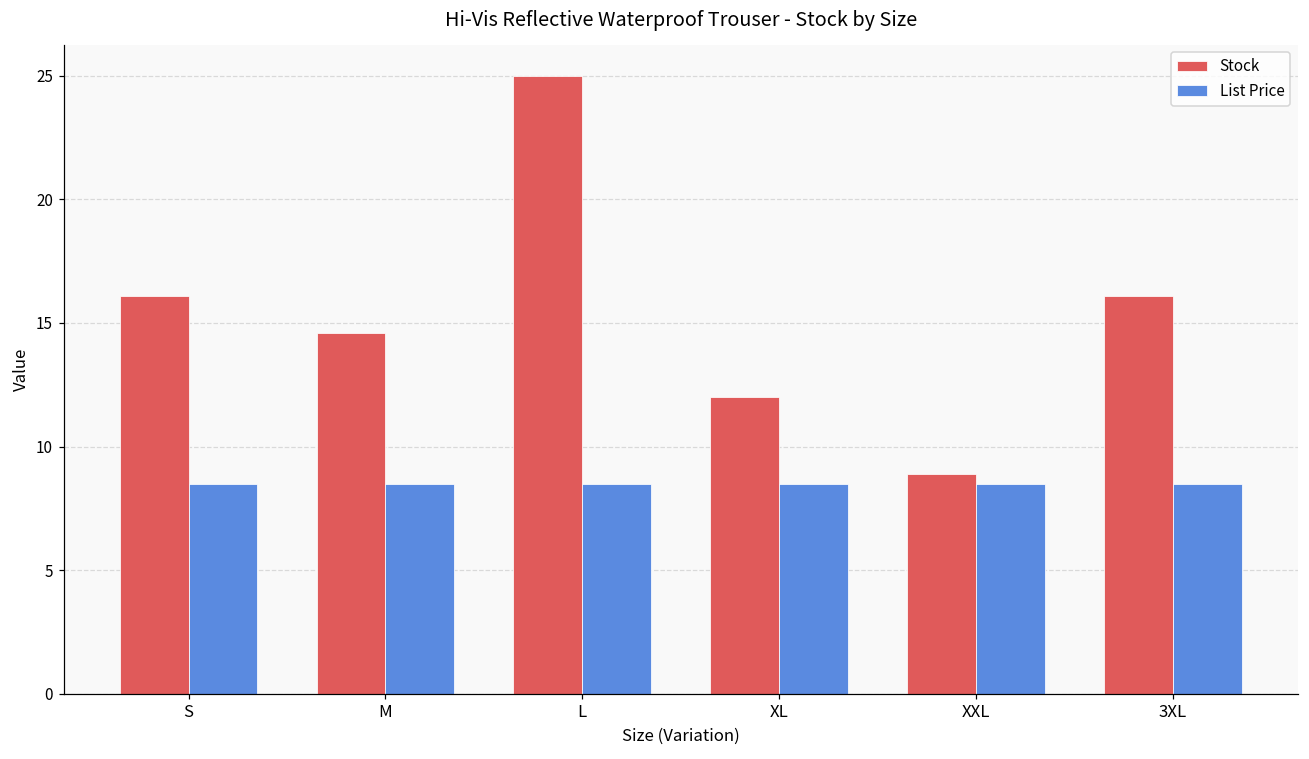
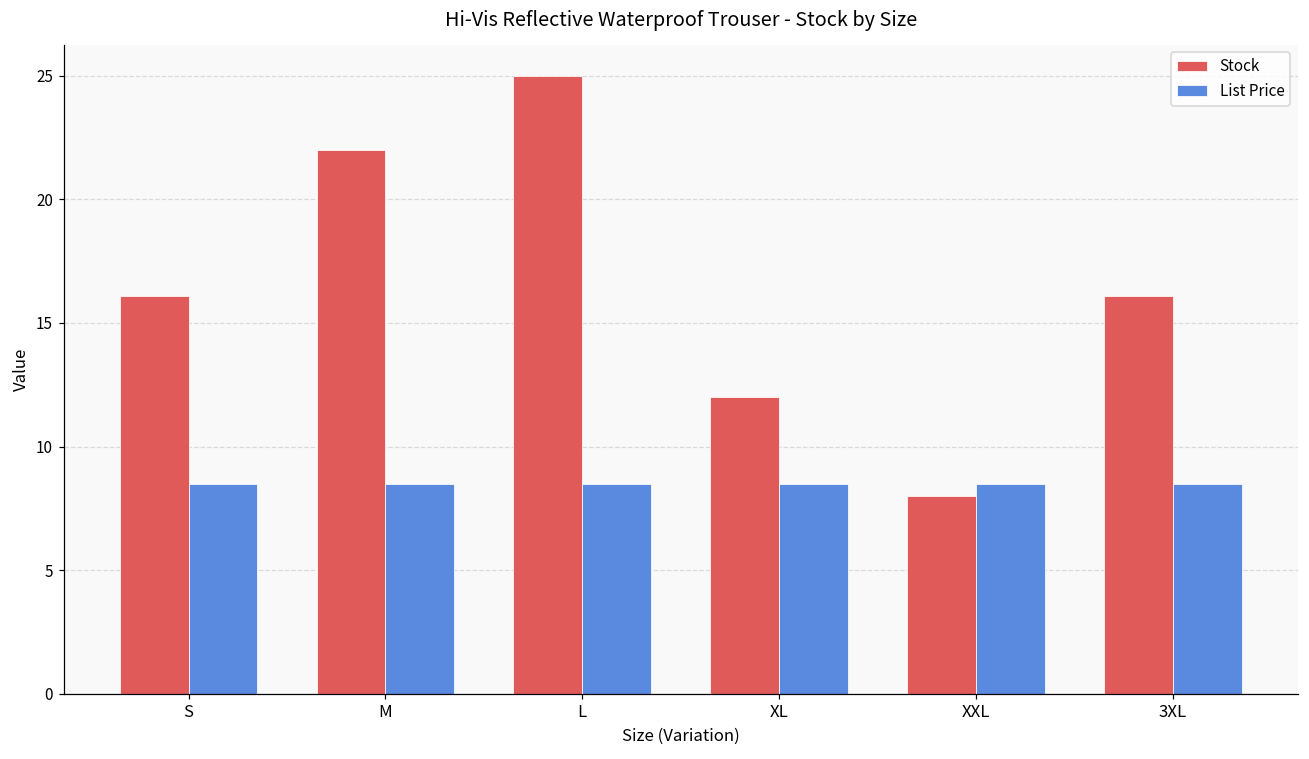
Stock, M: 14.6 -> 22.0
Stock, XXL: 8.9 -> 8.0
